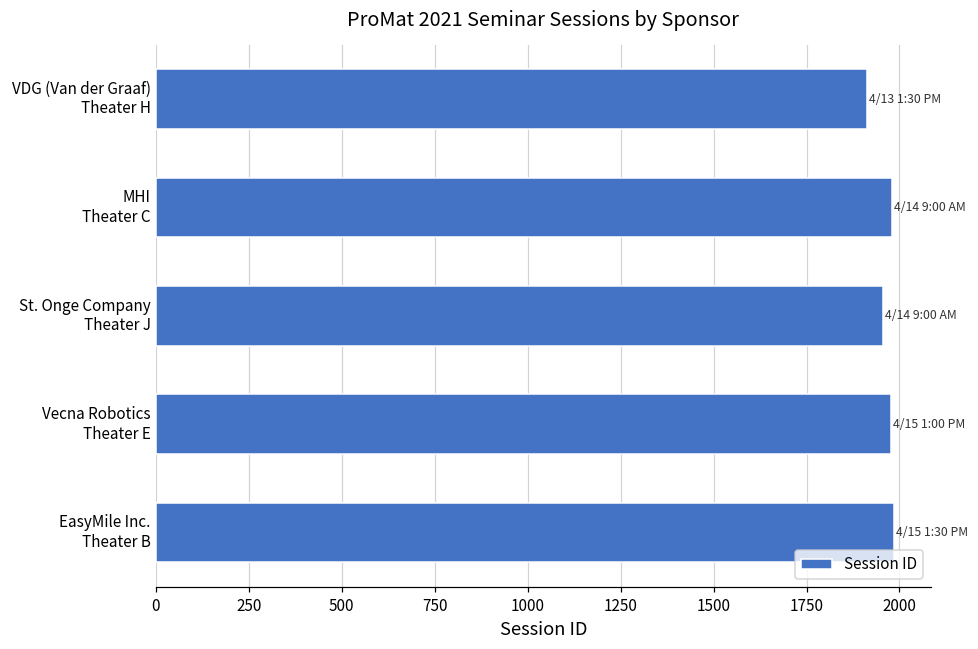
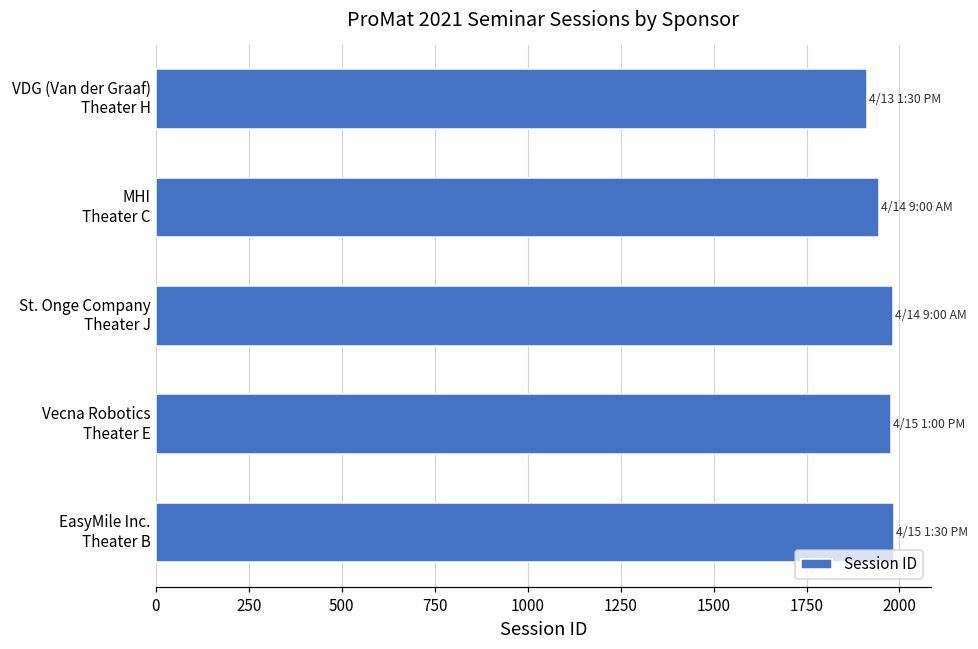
MHI Theater C: 1980 -> 1950
St. Onge Company Theater J: 1960 -> 1980
